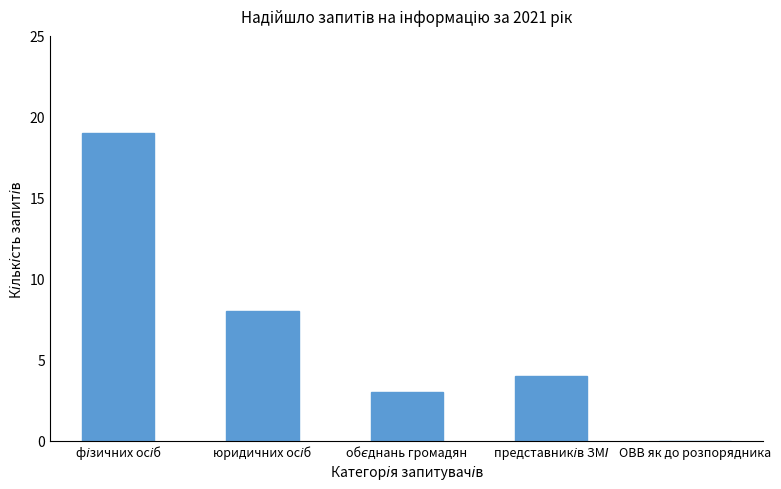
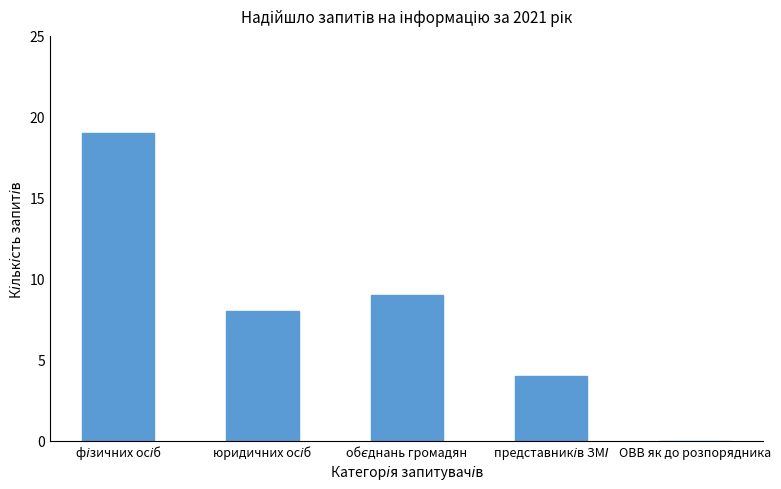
обєднань громадян: 3 -> 9
